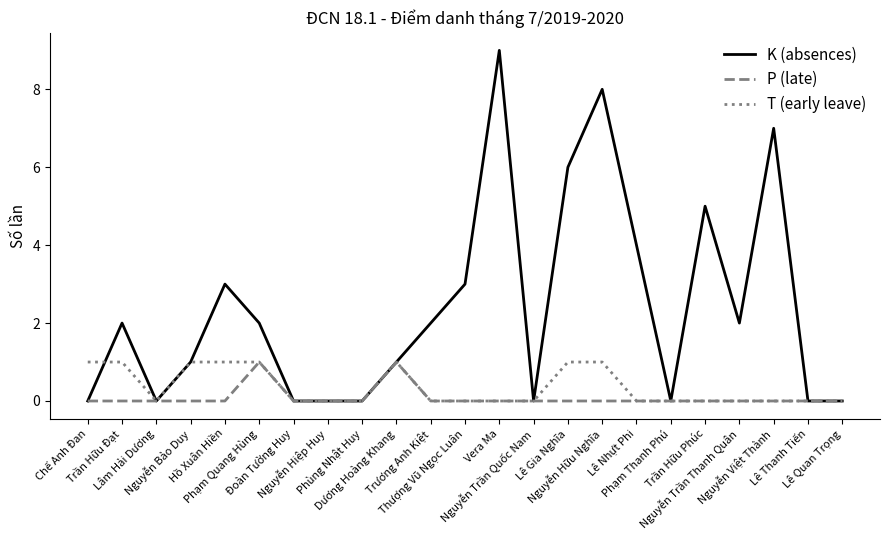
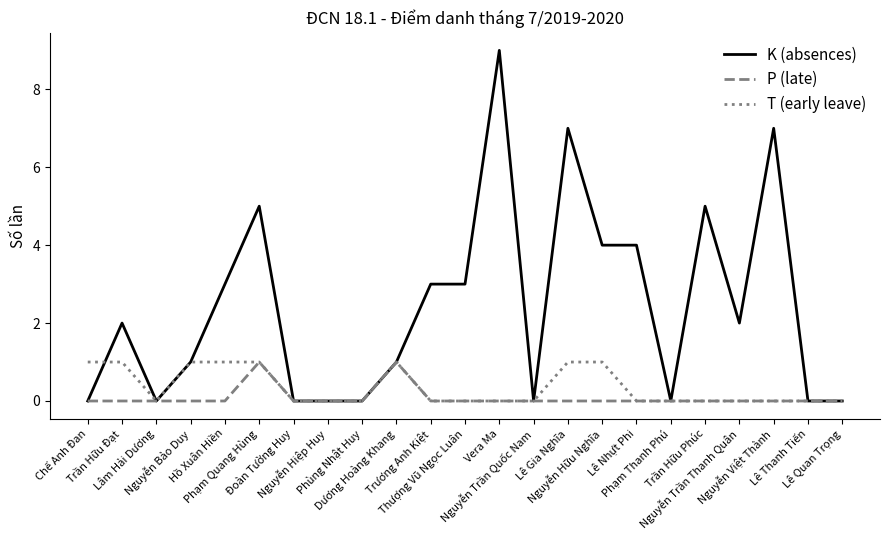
K (absences), Phạm Quang Hùng: 2 -> 5
K (absences), Trương Anh Kiệt: 2 -> 3
K (absences), Lê Gia Nghĩa: 6 -> 7
K (absences), Nguyễn Hữu Nghĩa: 8 -> 4
